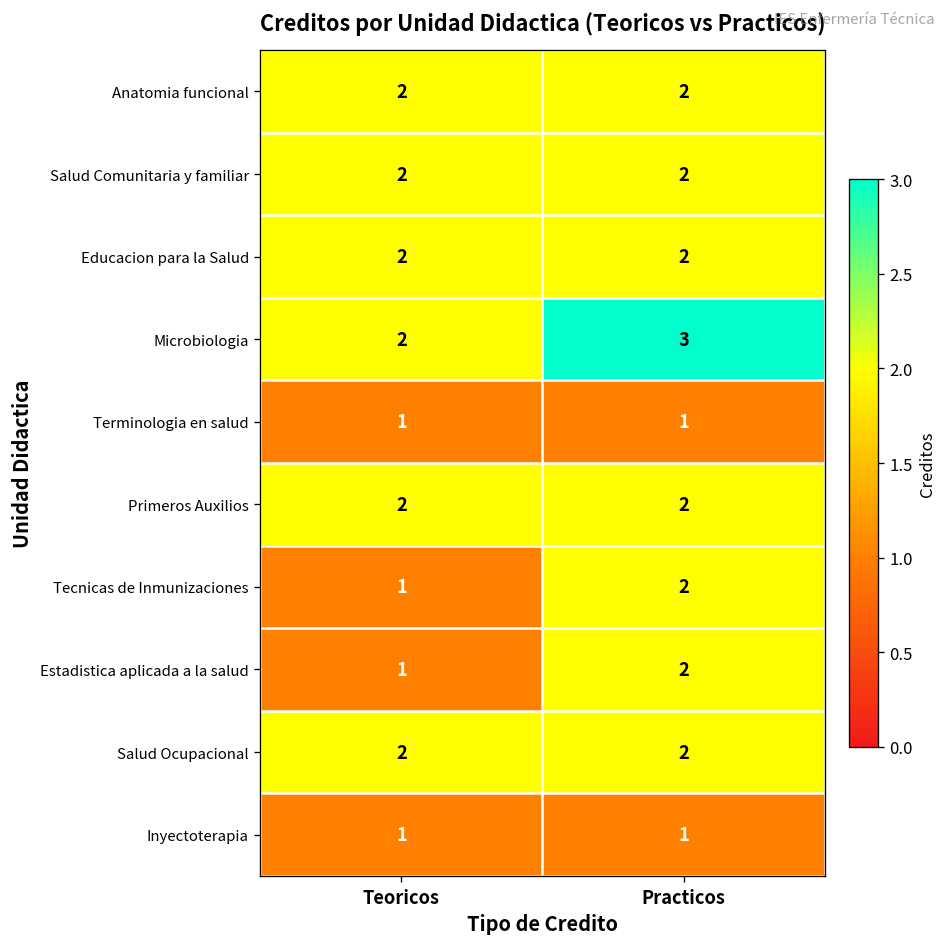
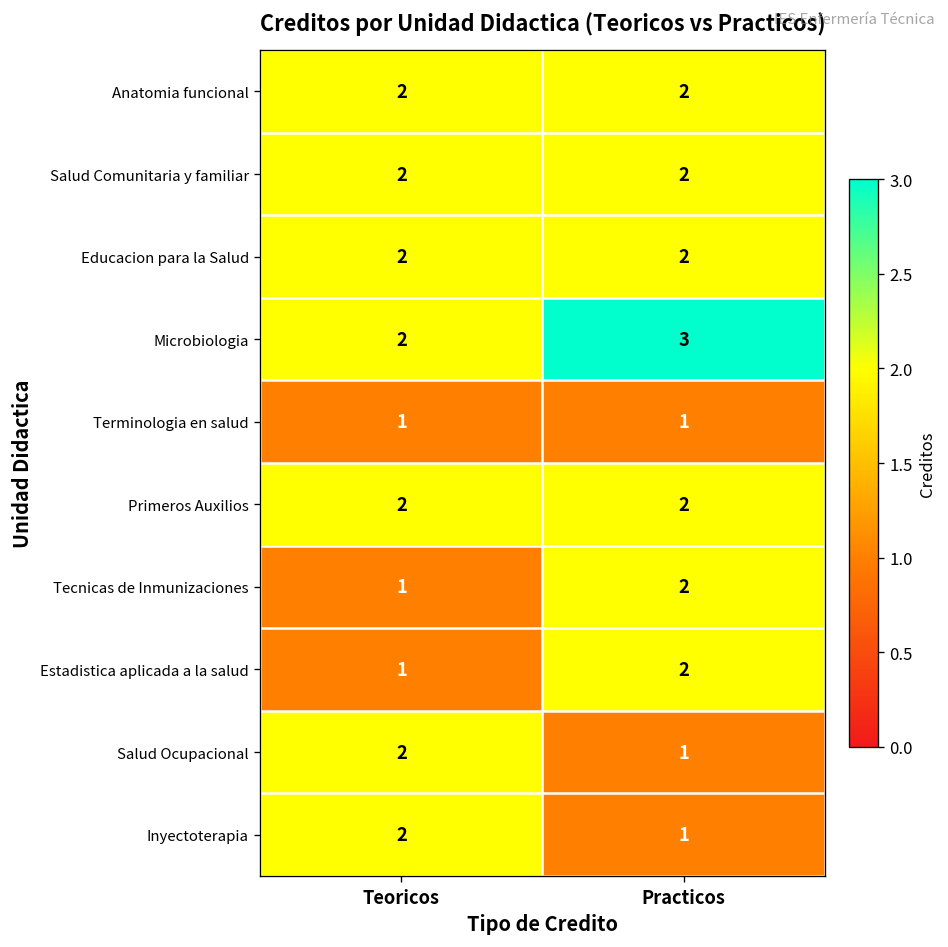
Salud Ocupacional, Practicos: 2 -> 1
Inyectoterapia, Teoricos: 1 -> 2
